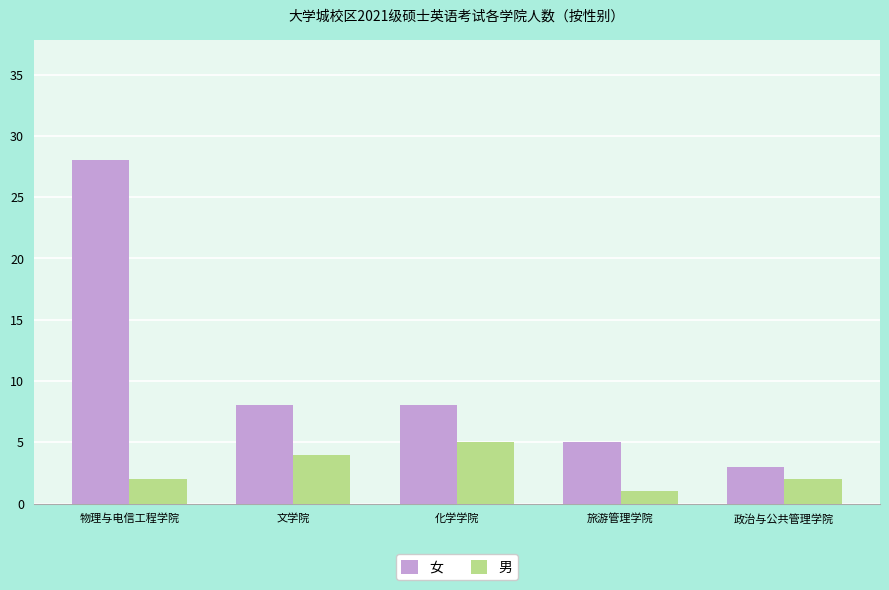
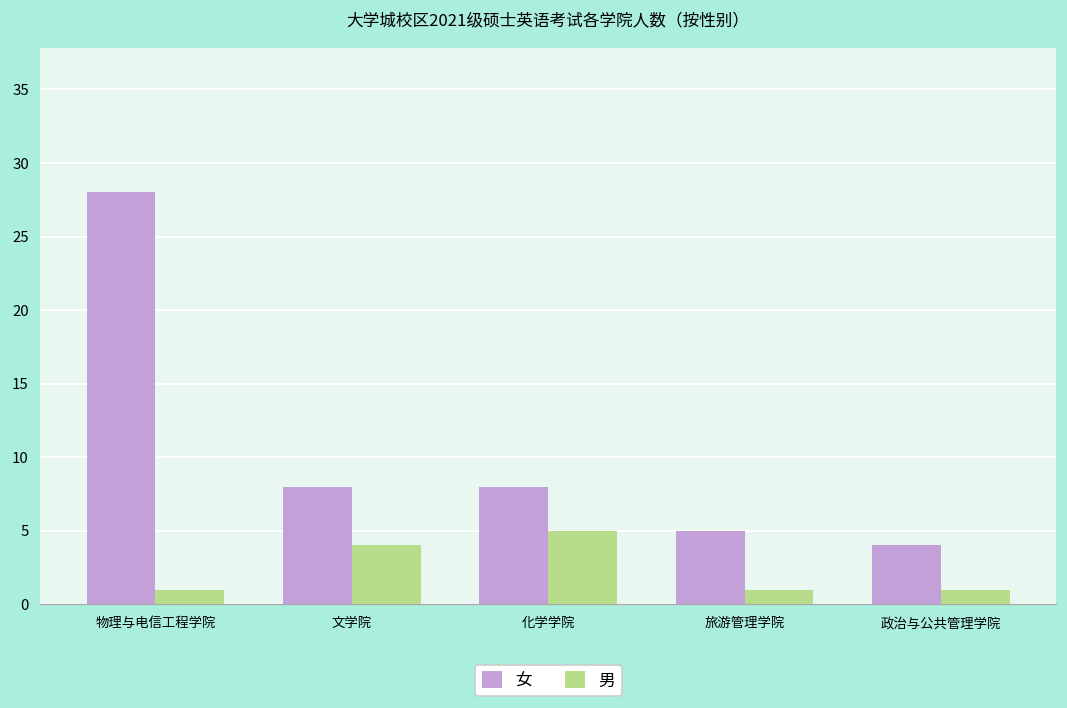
男, 物理与电信工程学院: 2 -> 1
女, 政治与公共管理学院: 3 -> 4
男, 政治与公共管理学院: 2 -> 1
